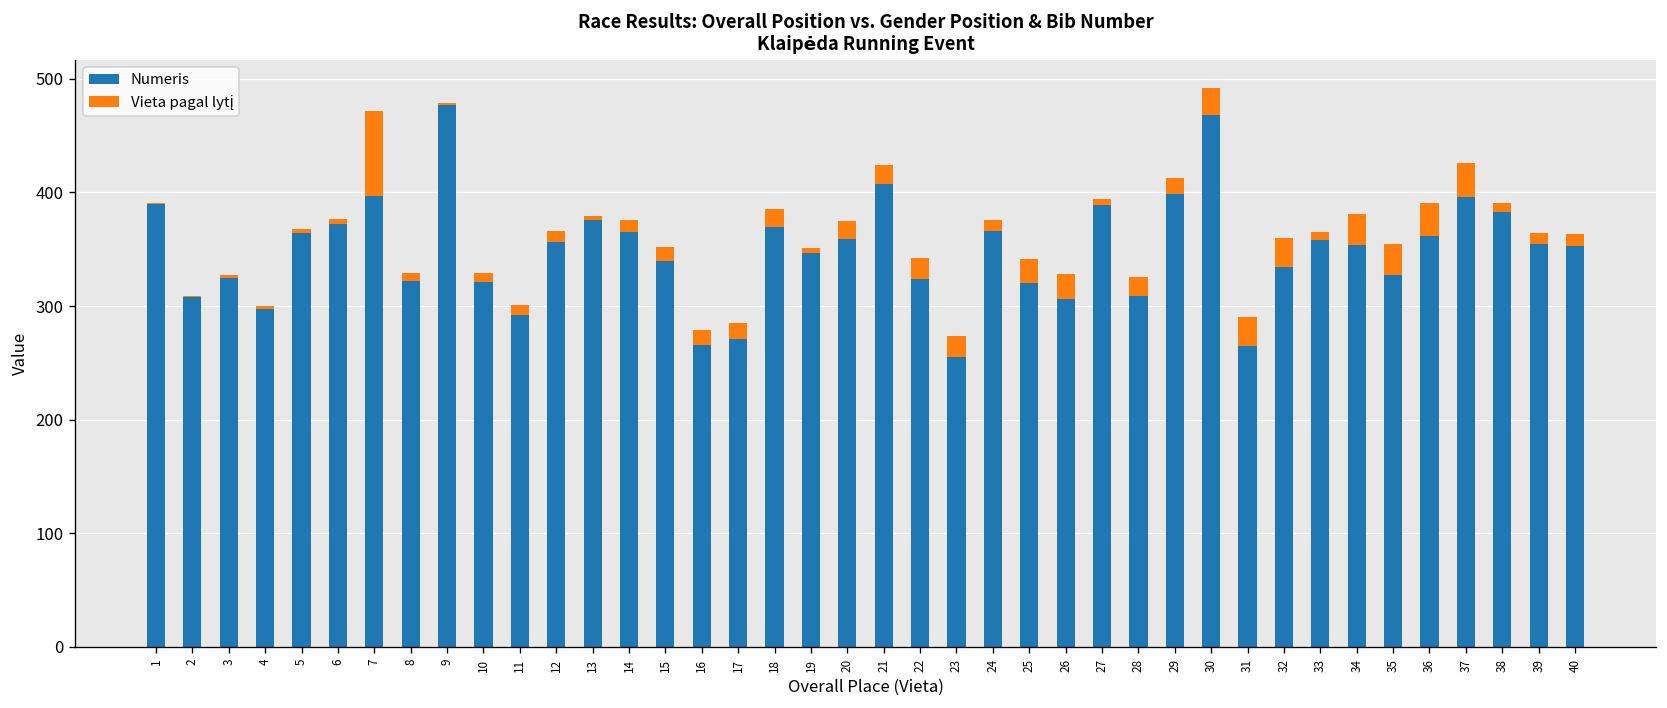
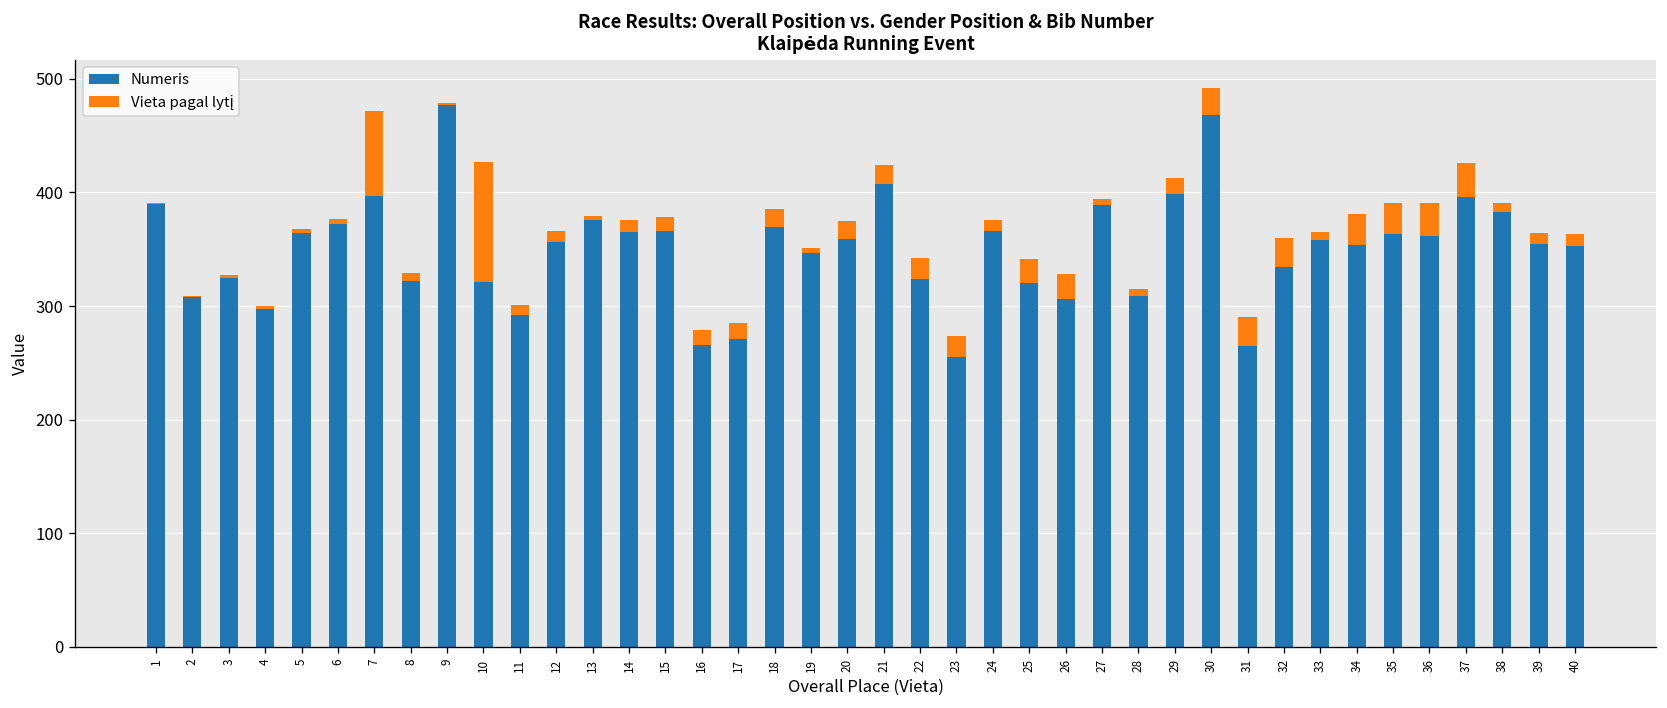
Vieta pagal lytį, 10: 10 -> 110
Numeris, 15: 340 -> 370
Vieta pagal lytį, 28: 20 -> 10
Numeris, 35: 330 -> 360
